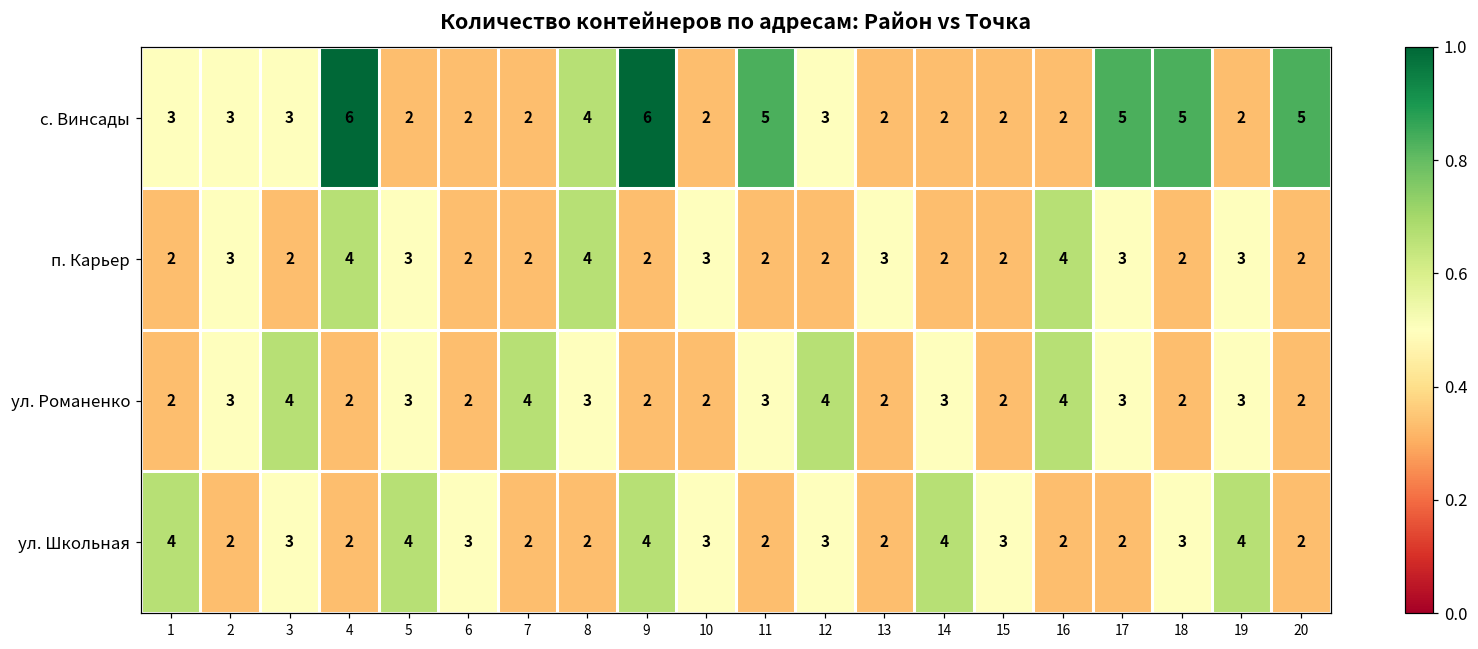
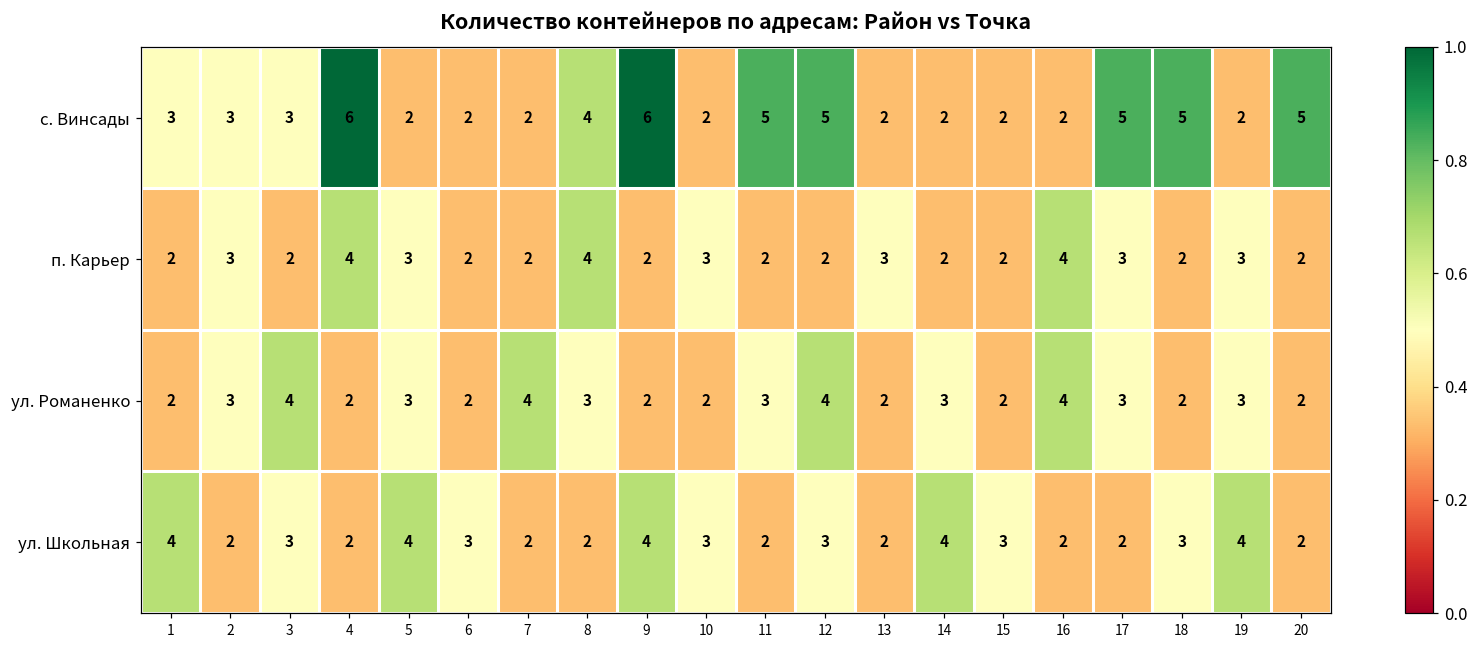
с. Винсады, 12: 3 -> 5
